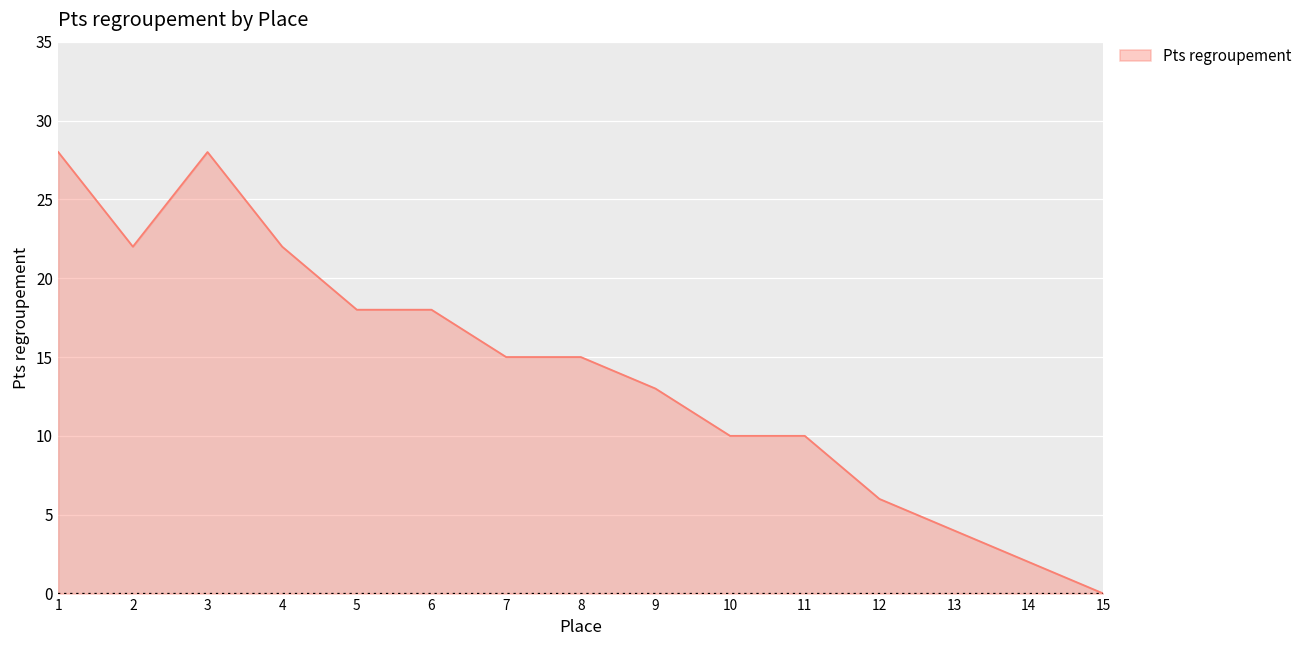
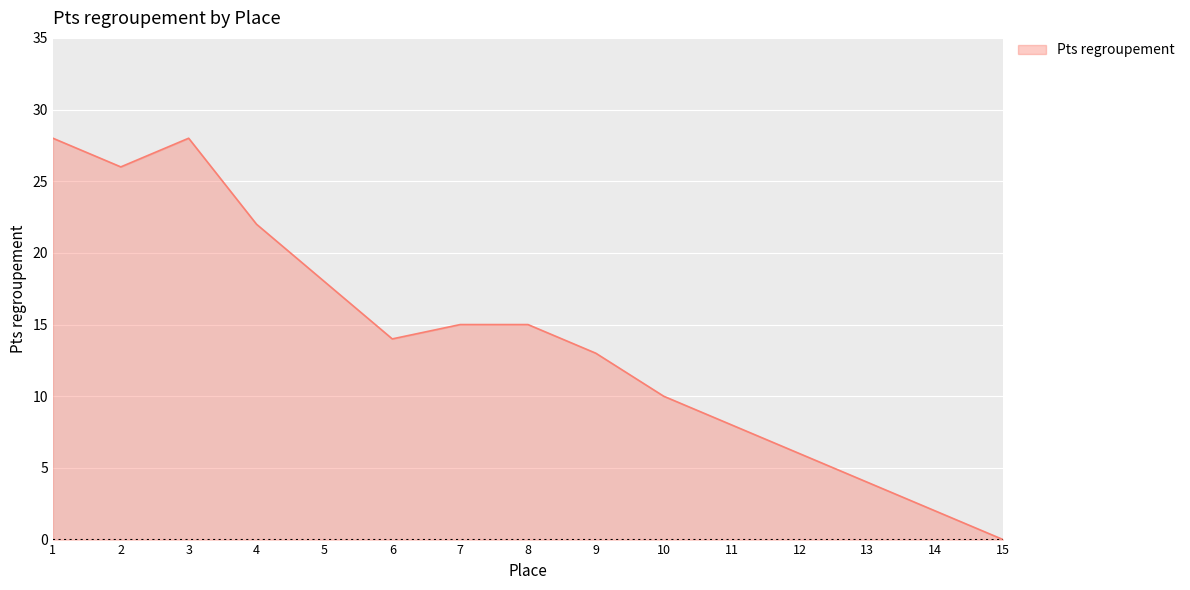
2: 22 -> 26
6: 18 -> 14
11: 10 -> 8
